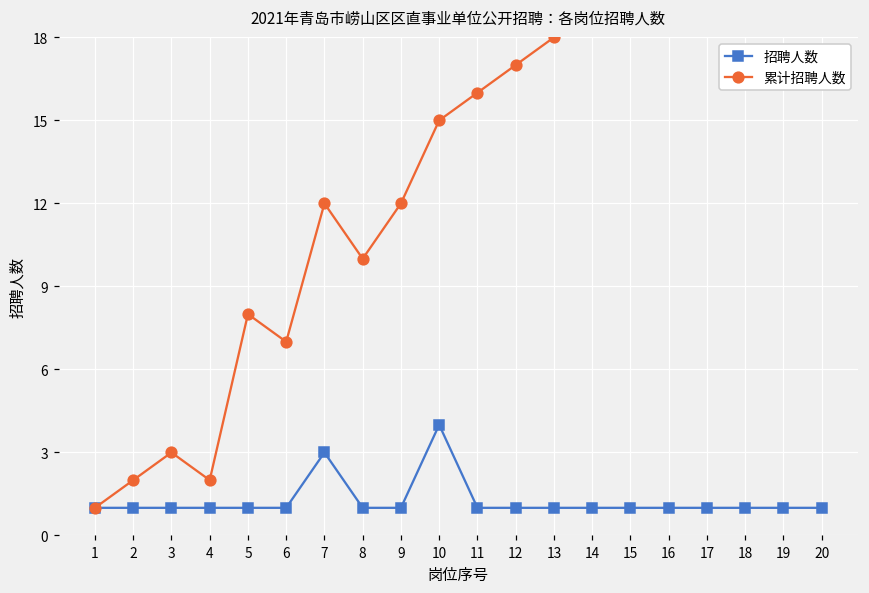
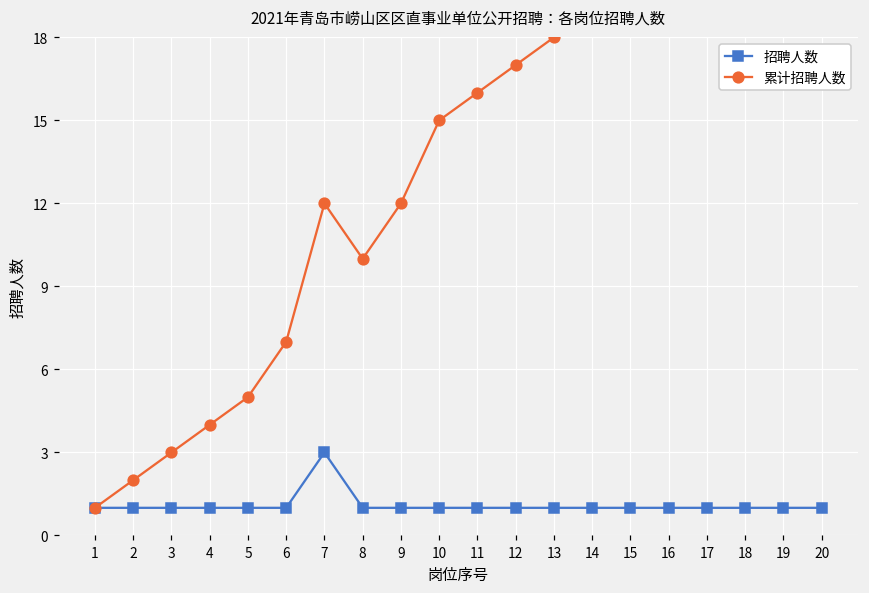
累计招聘人数, 4: 2 -> 4
累计招聘人数, 5: 8 -> 5
招聘人数, 10: 4 -> 1
